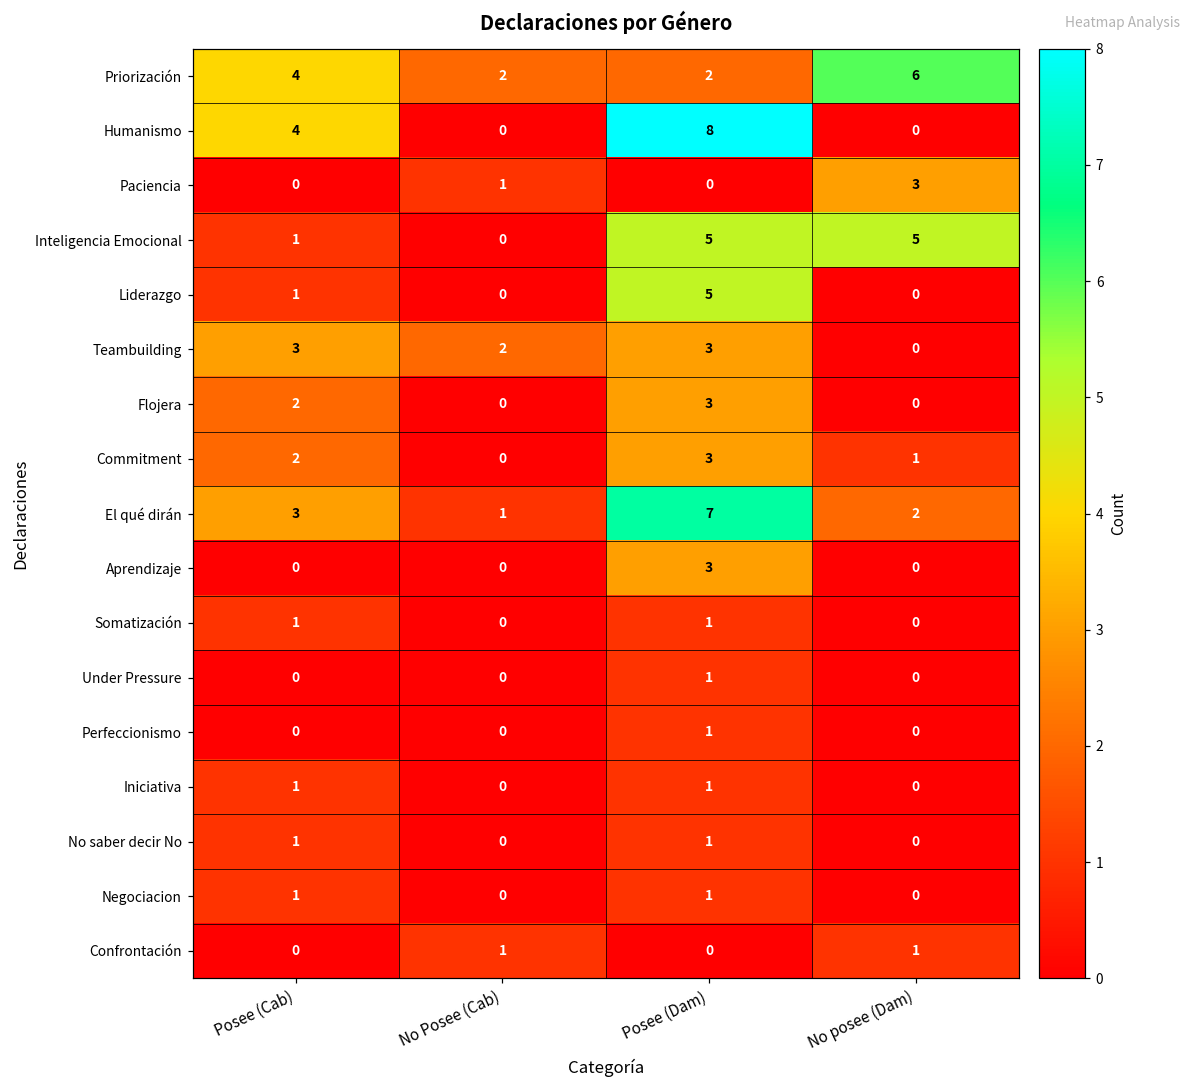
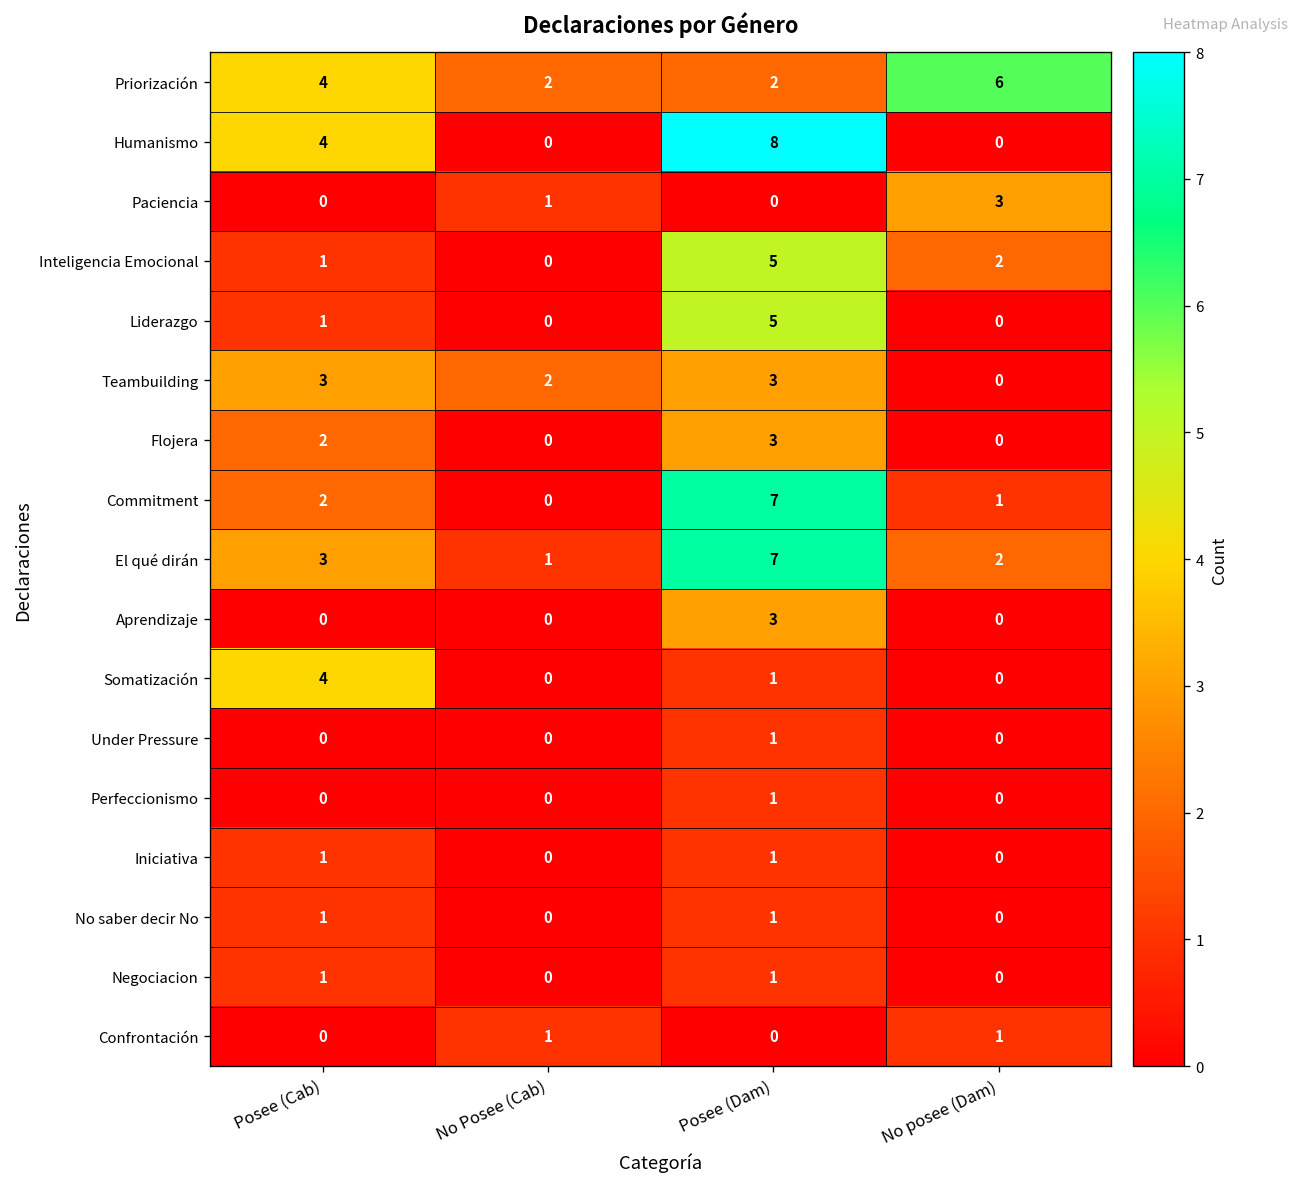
Inteligencia Emocional, No posee (Dam): 5 -> 2
Commitment, Posee (Dam): 3 -> 7
Somatización, Posee (Cab): 1 -> 4
